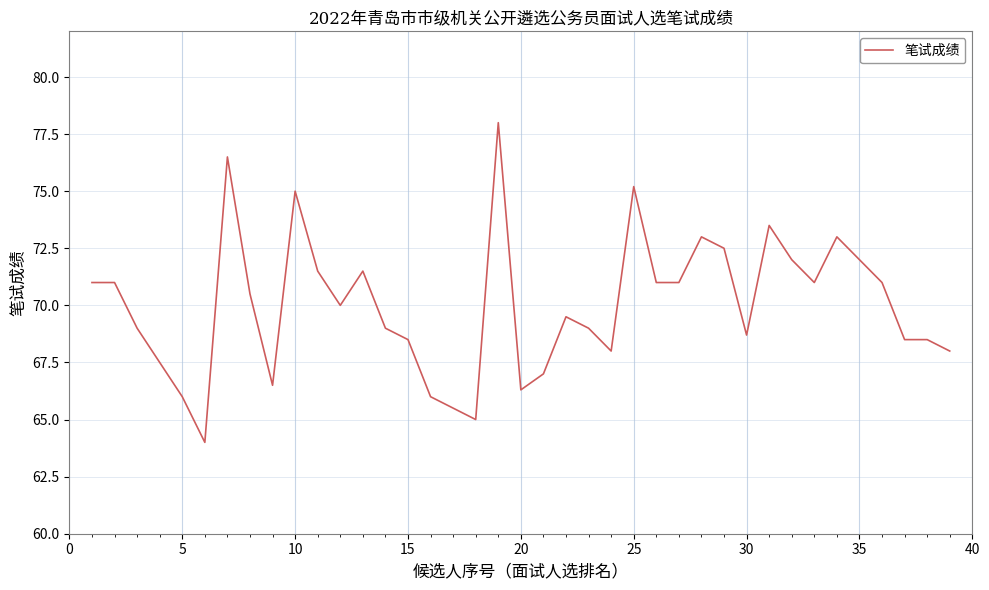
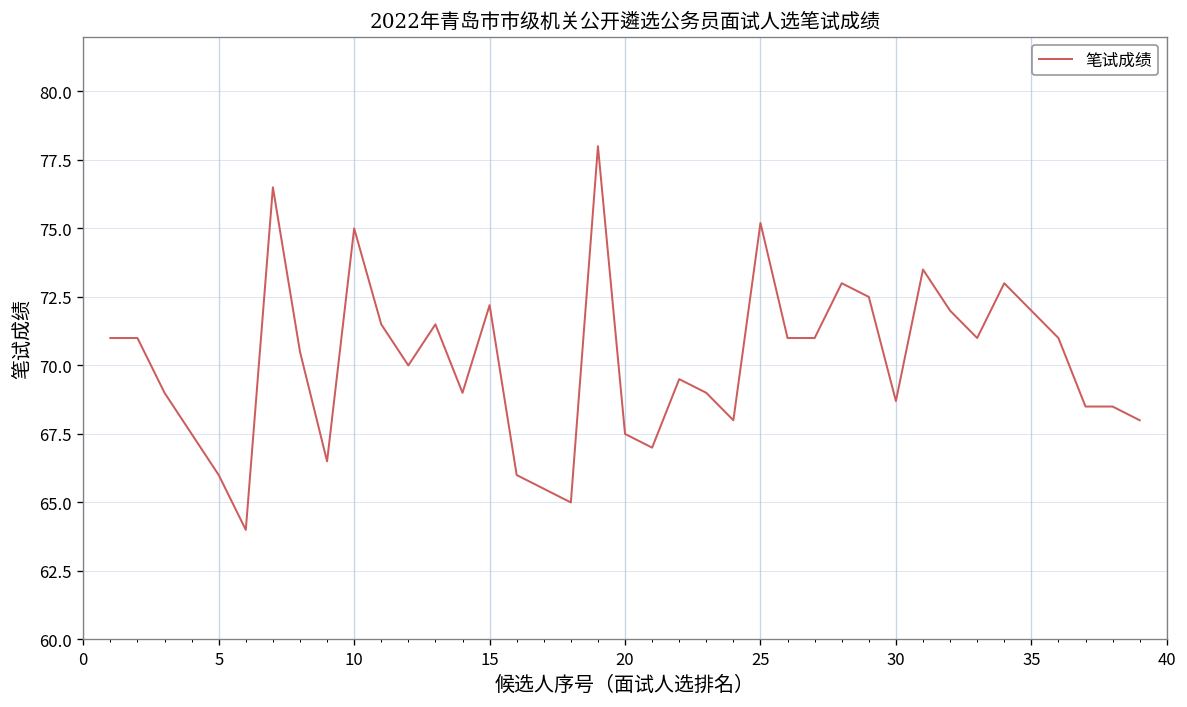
15: 68.5 -> 72.2
20: 66.3 -> 67.5
